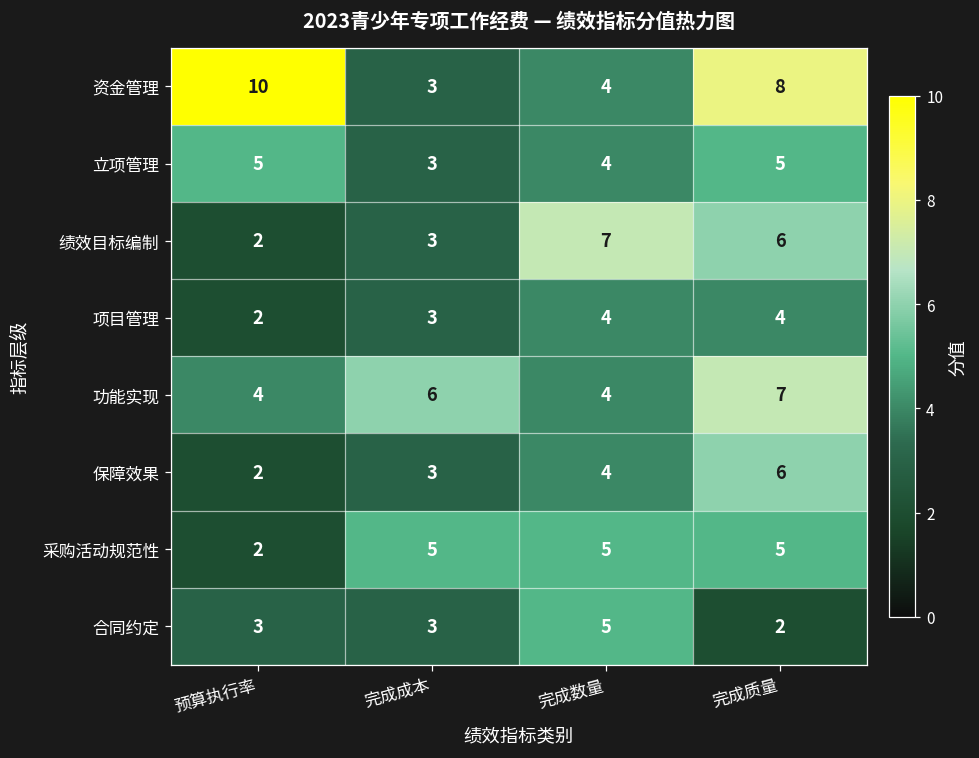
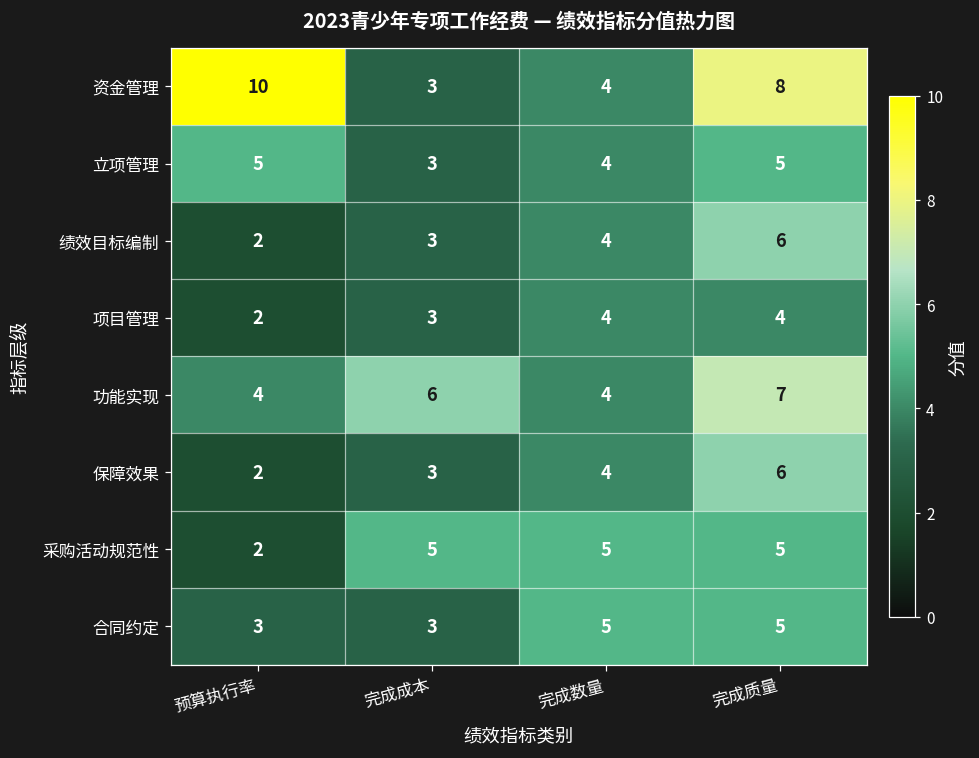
绩效目标编制, 完成数量: 7 -> 4
合同约定, 完成质量: 2 -> 5
